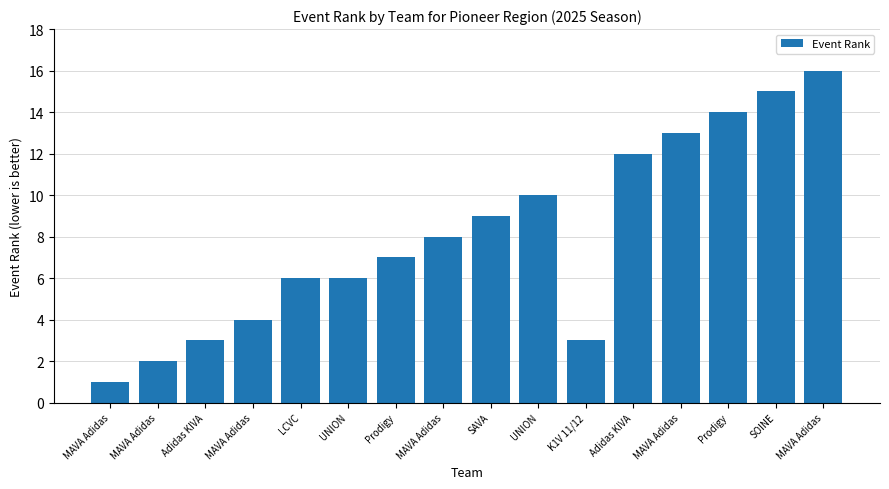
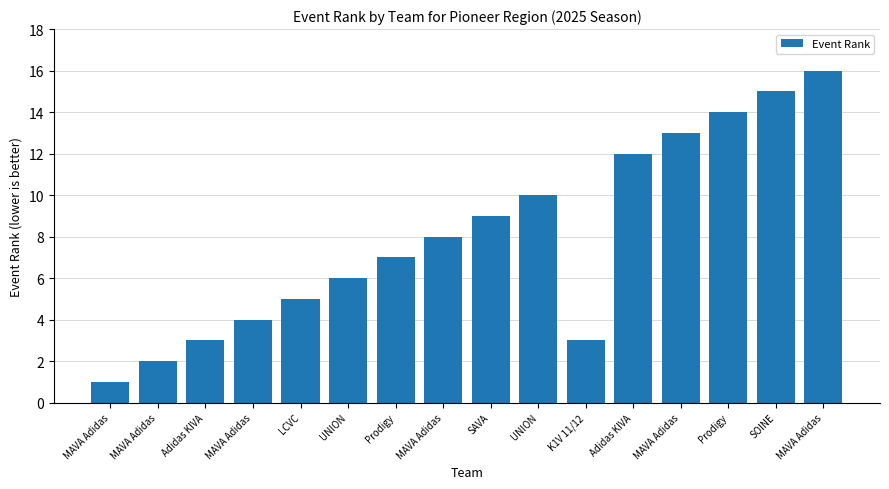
LCVC: 6 -> 5
